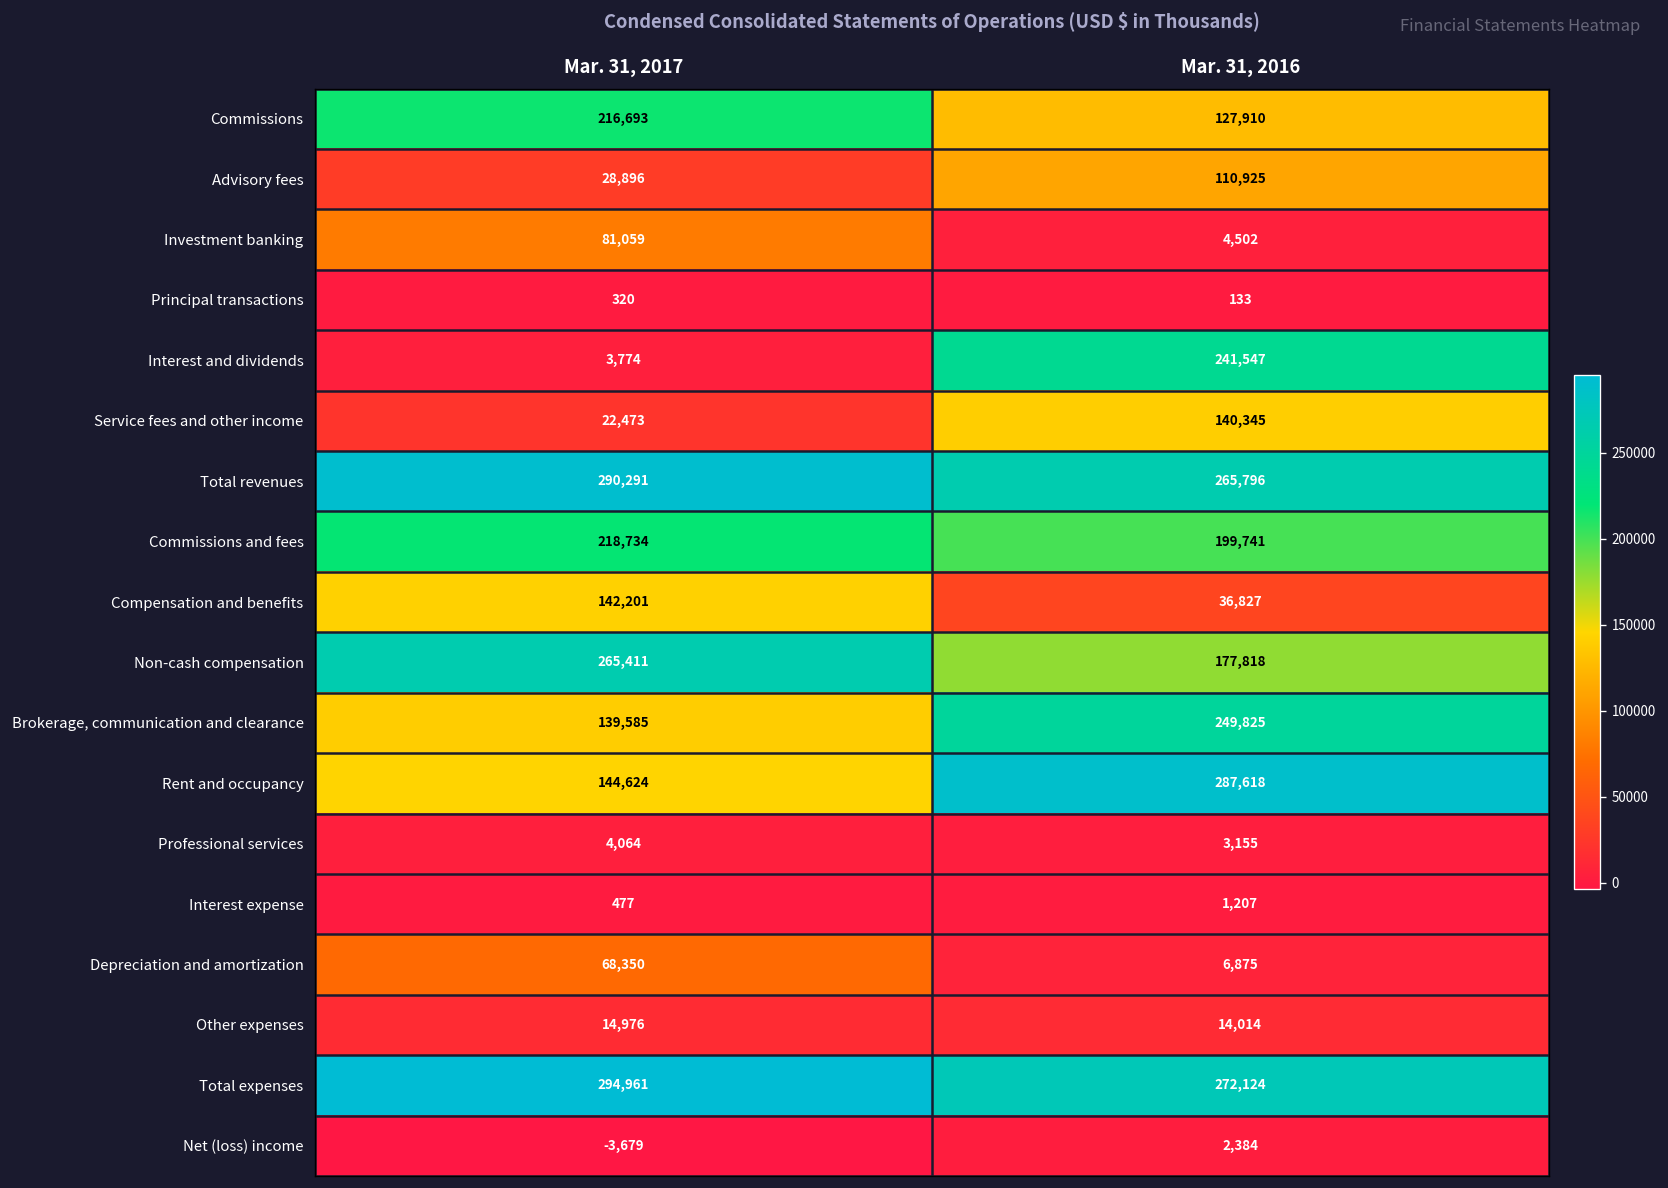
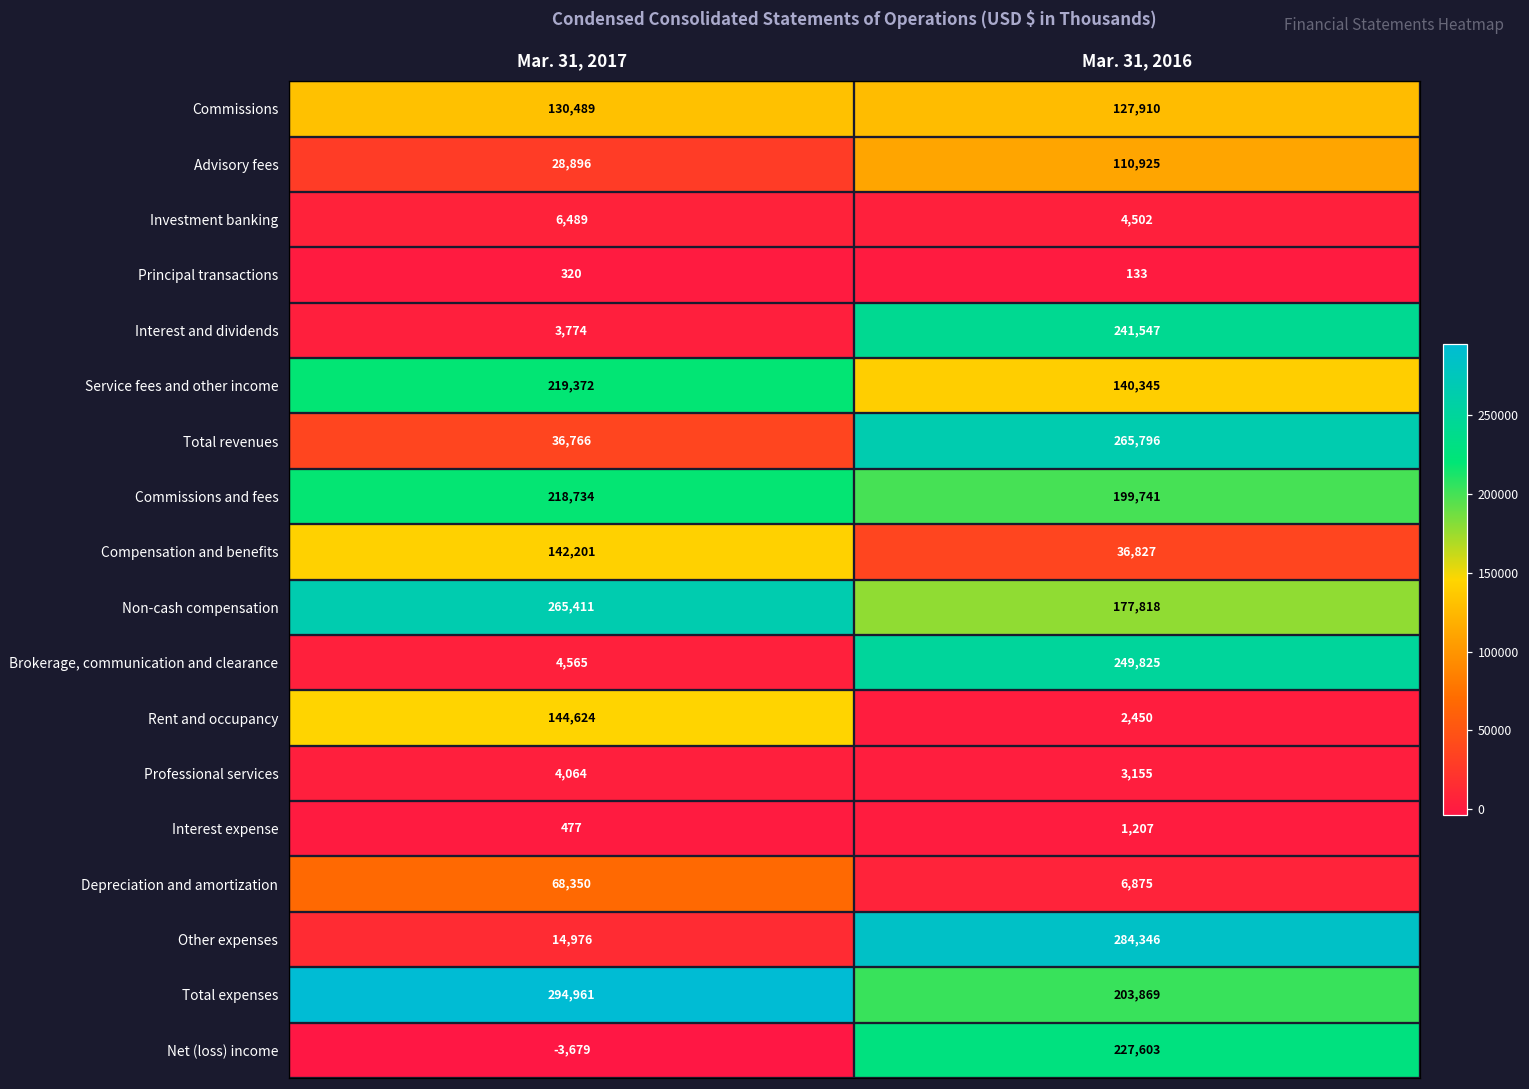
Commissions, Mar. 31, 2017: 216,693 -> 130,489
Investment banking, Mar. 31, 2017: 81,059 -> 6,489
Service fees and other income, Mar. 31, 2017: 22,473 -> 219,372
Total revenues, Mar. 31, 2017: 290,291 -> 36,766
Brokerage, communication and clearance, Mar. 31, 2017: 139,585 -> 4,565
Rent and occupancy, Mar. 31, 2016: 287,618 -> 2,450
Other expenses, Mar. 31, 2016: 14,014 -> 284,346
Total expenses, Mar. 31, 2016: 272,124 -> 203,869
Net (loss) income, Mar. 31, 2016: 2,384 -> 227,603
